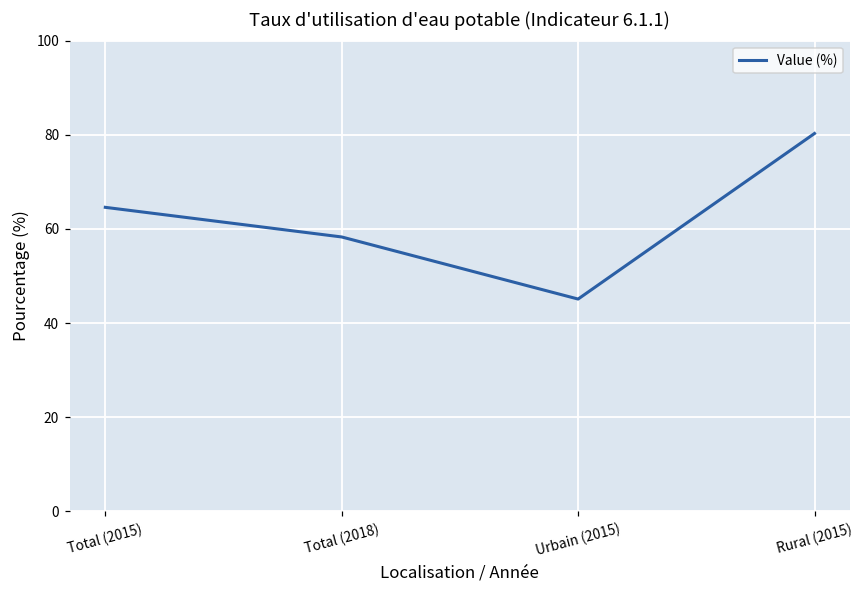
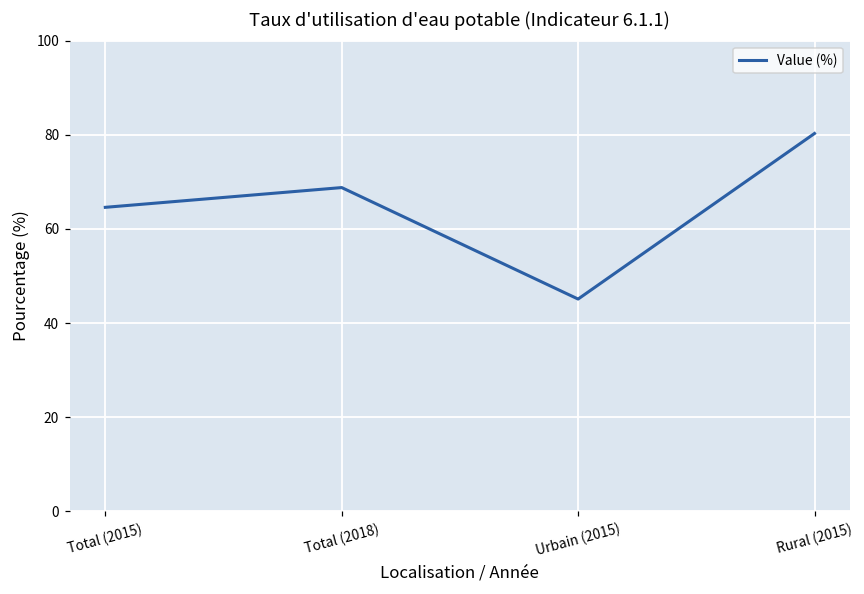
Total (2018): 58 -> 69
